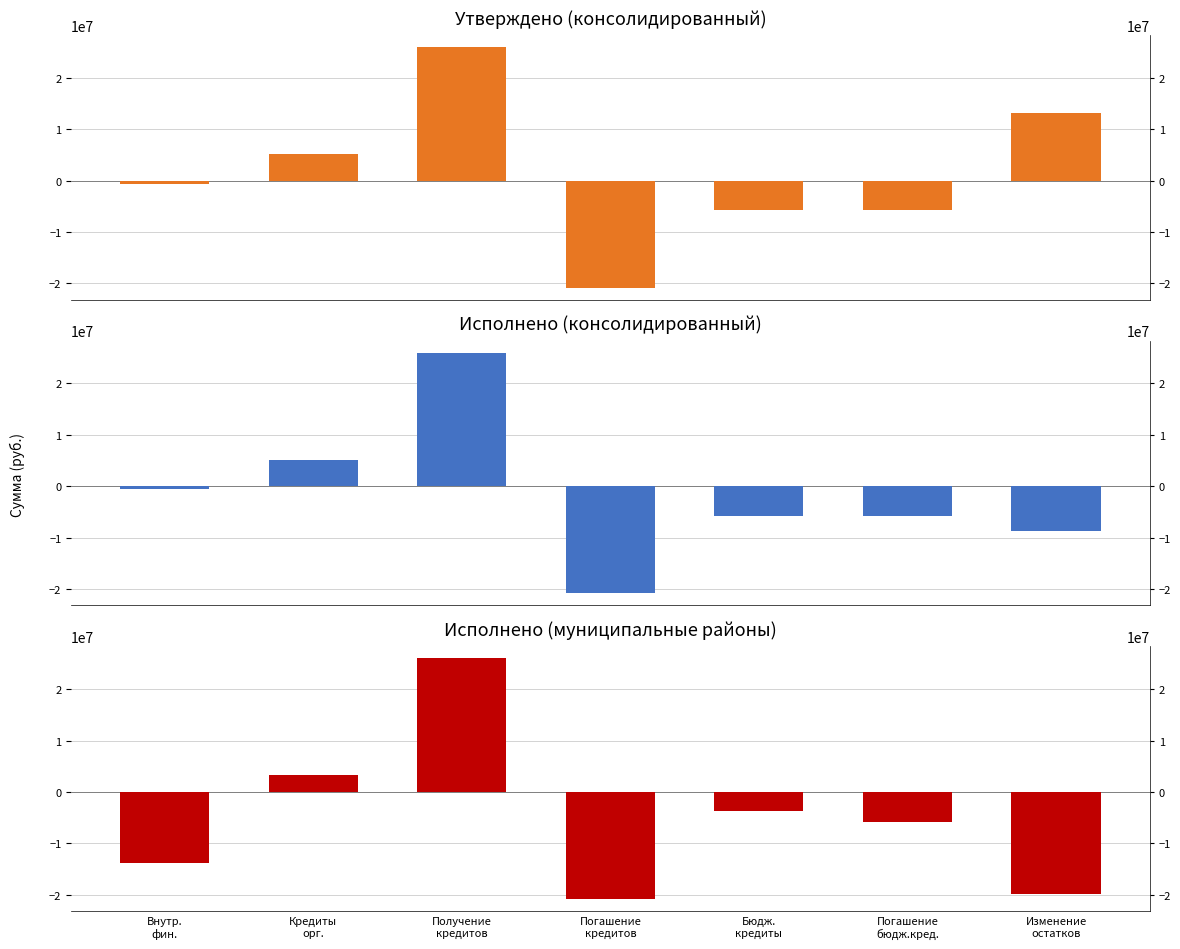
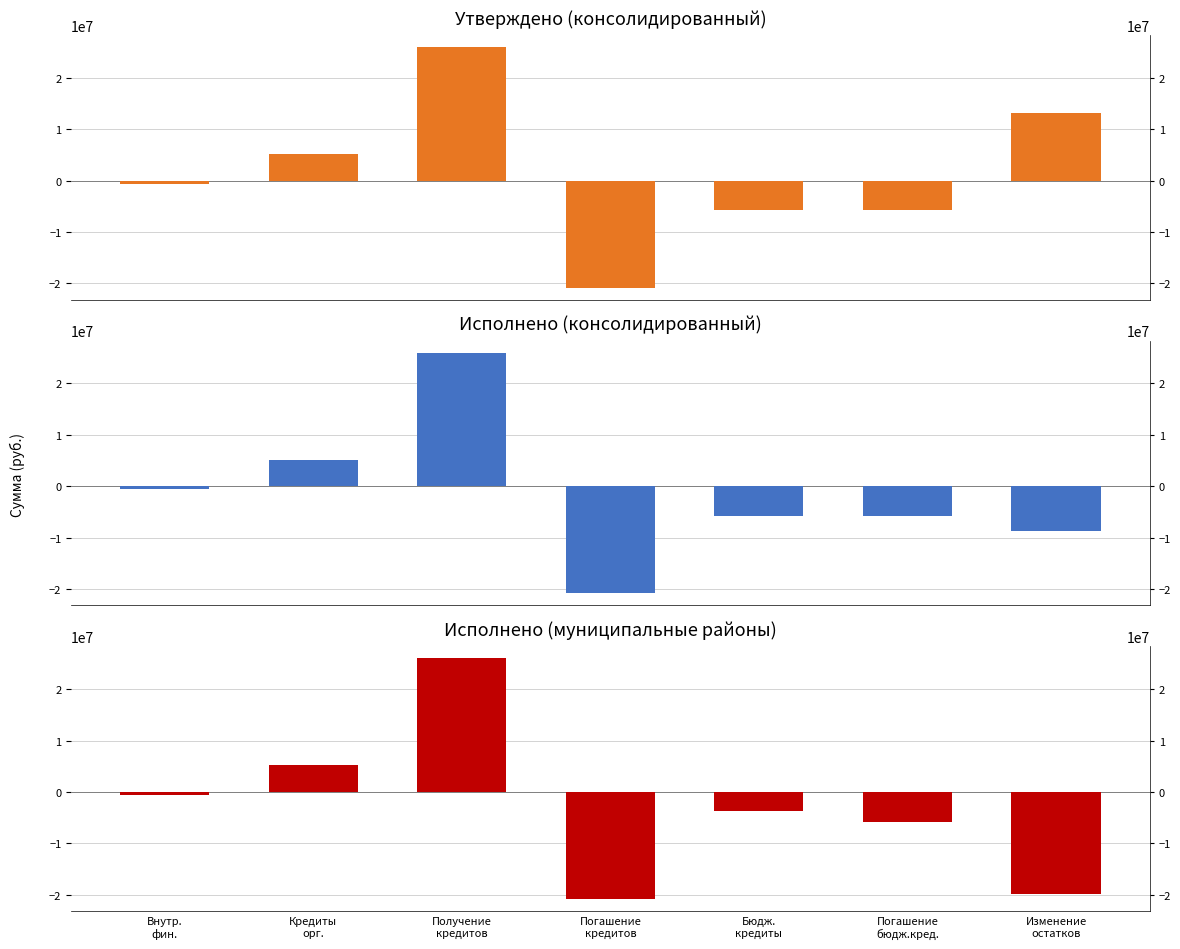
Исполнено (муниципальные районы), Внутр. фин.: -14000000 -> -1000000
Исполнено (муниципальные районы), Кредиты орг.: 3000000 -> 5000000
